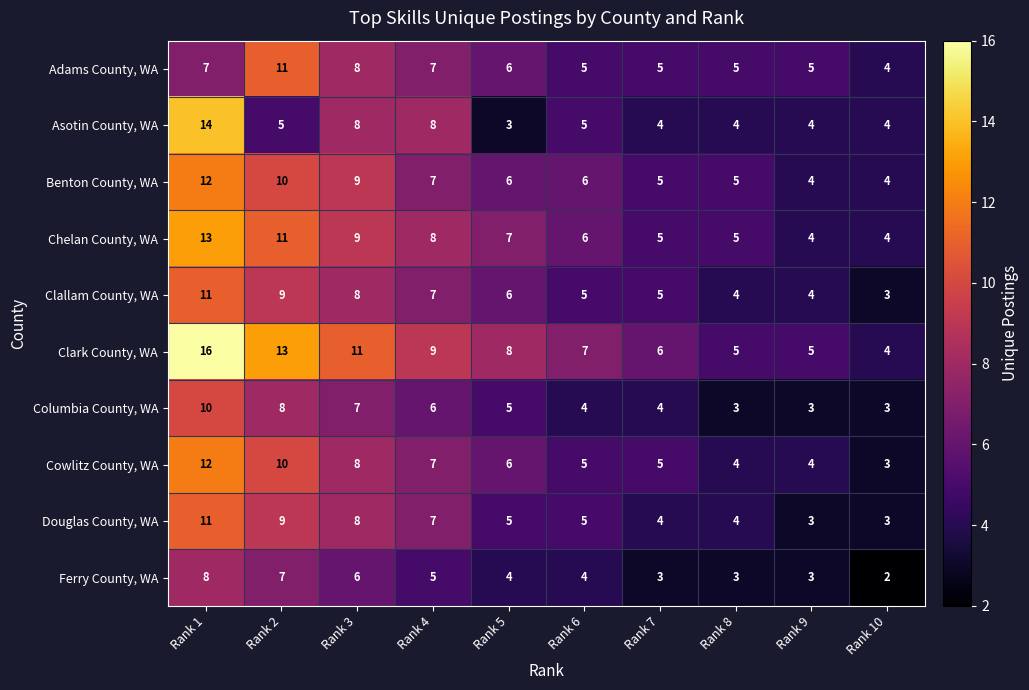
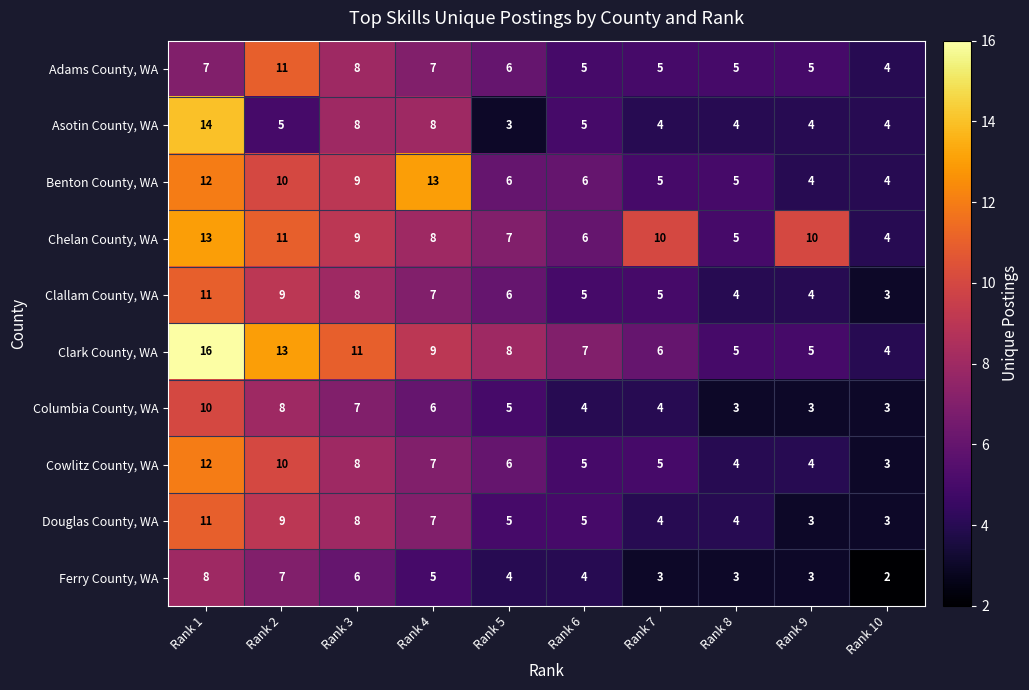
Benton County, WA, Rank 4: 7 -> 13
Chelan County, WA, Rank 7: 5 -> 10
Chelan County, WA, Rank 9: 4 -> 10
